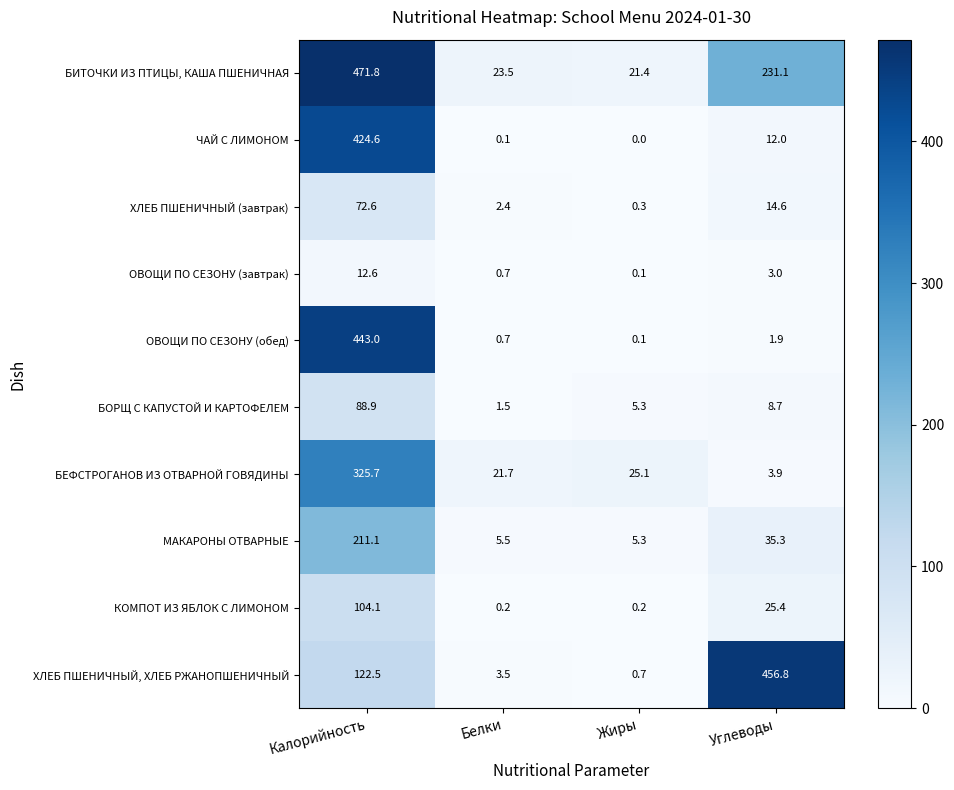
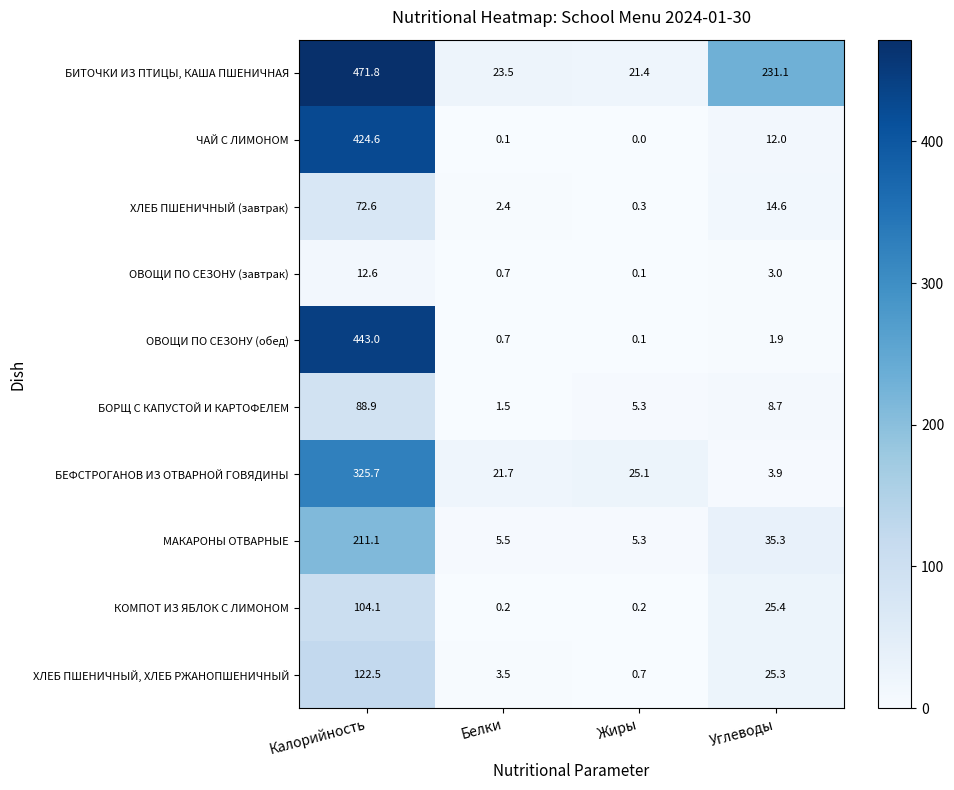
ХЛЕБ ПШЕНИЧНЫЙ, ХЛЕБ РЖАНОПШЕНИЧНЫЙ, Углеводы: 456.8 -> 25.3
